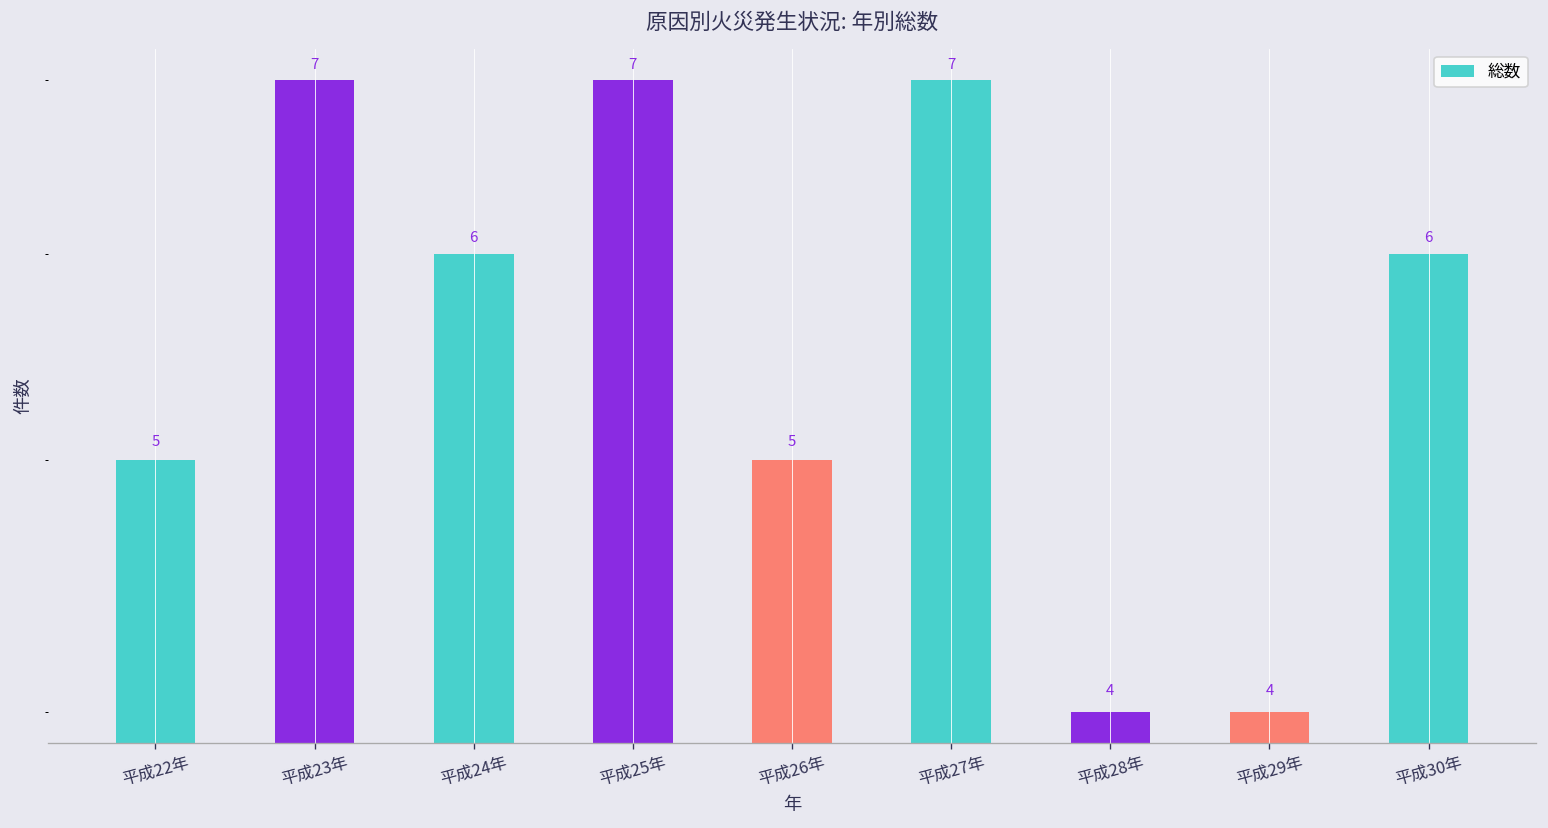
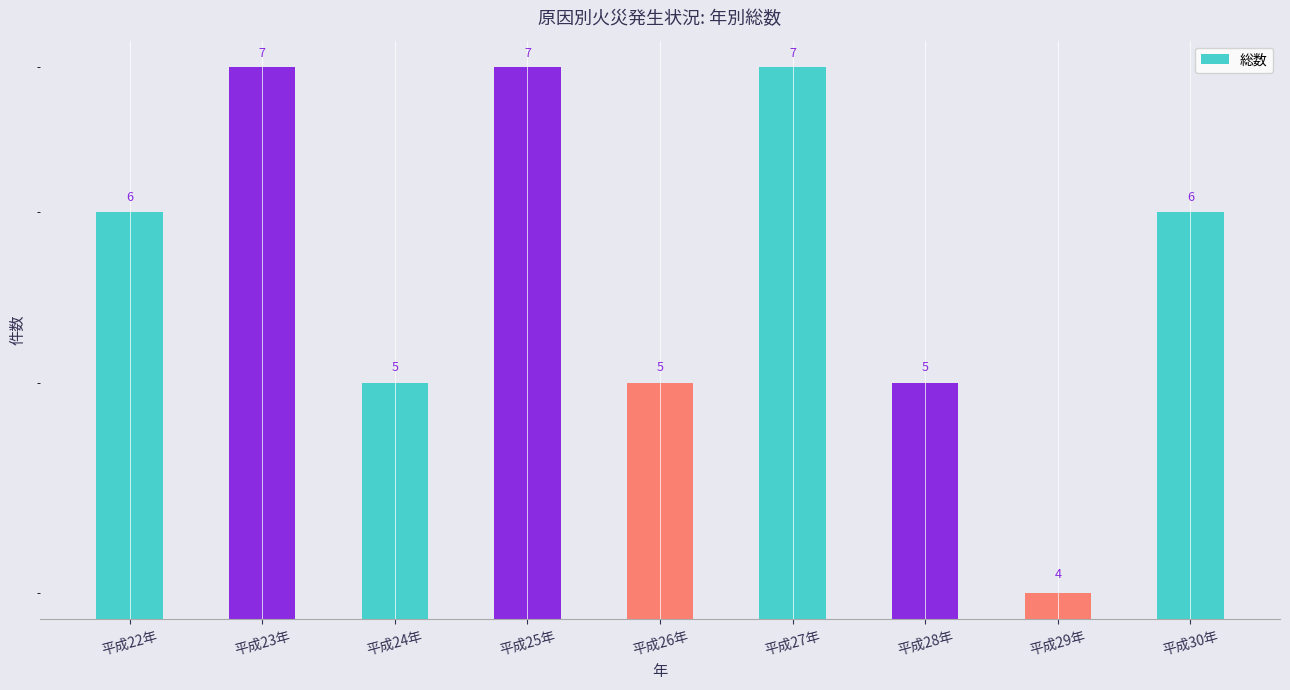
平成22年: 5 -> 6
平成24年: 6 -> 5
平成28年: 4 -> 5
